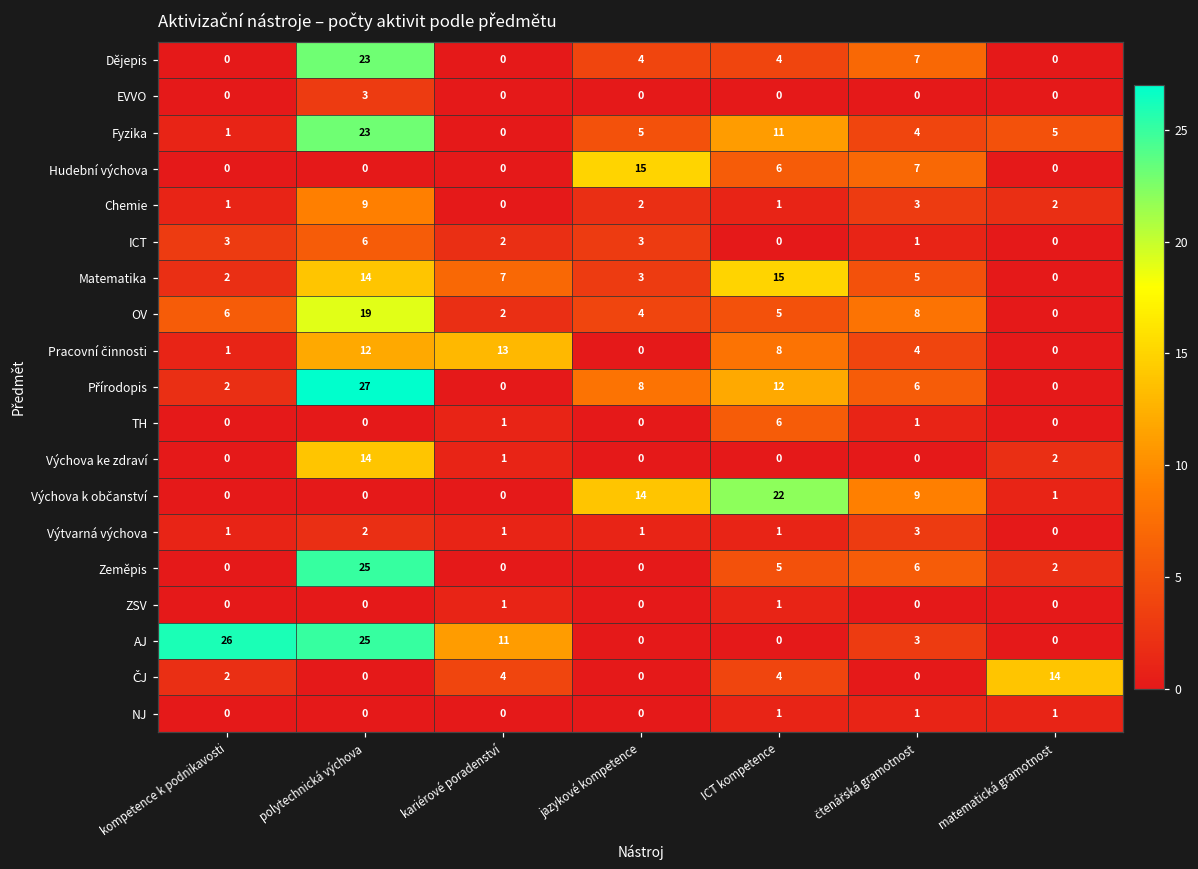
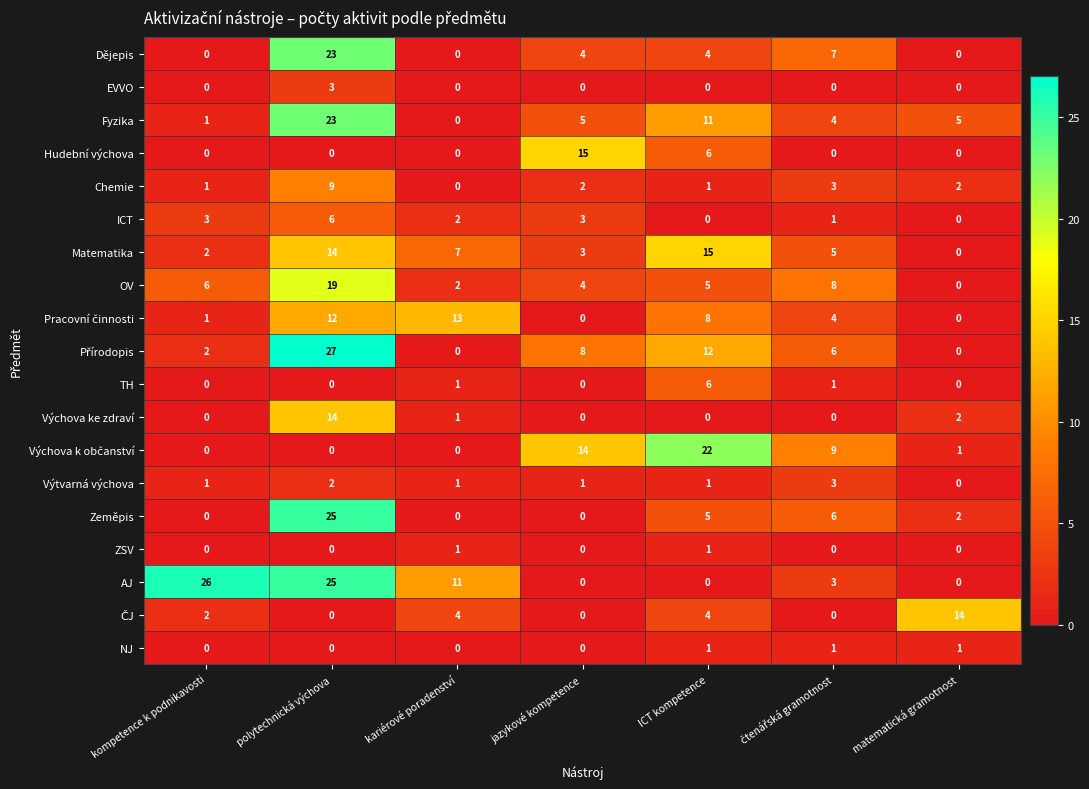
Hudební výchova, čtenářská gramotnost: 7 -> 0
